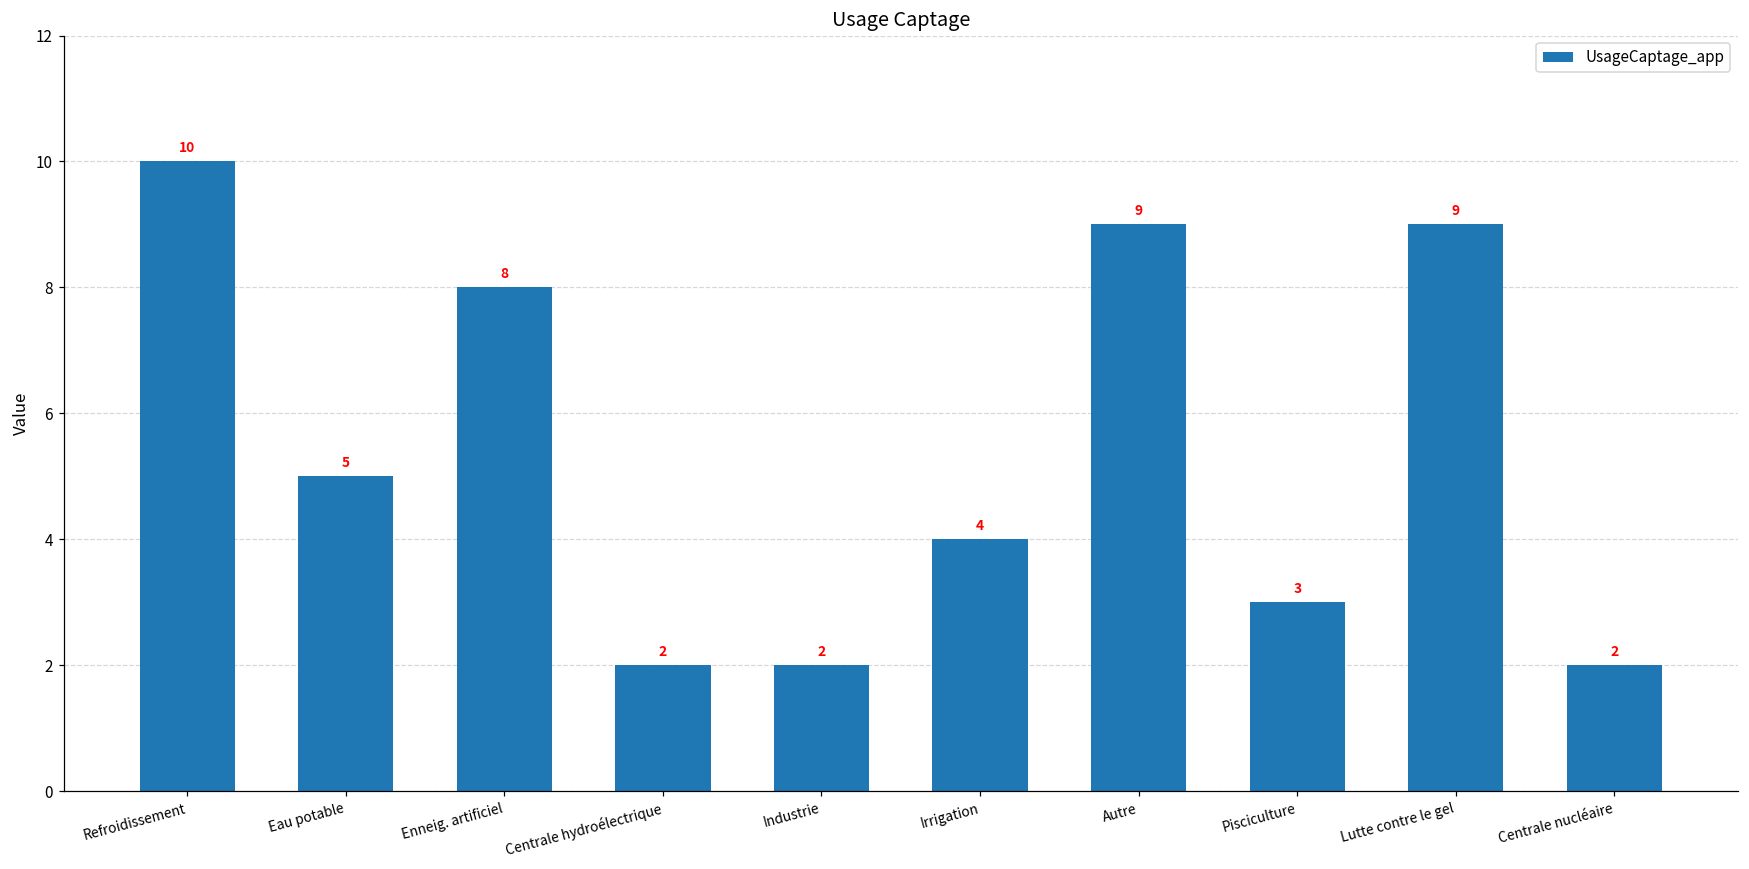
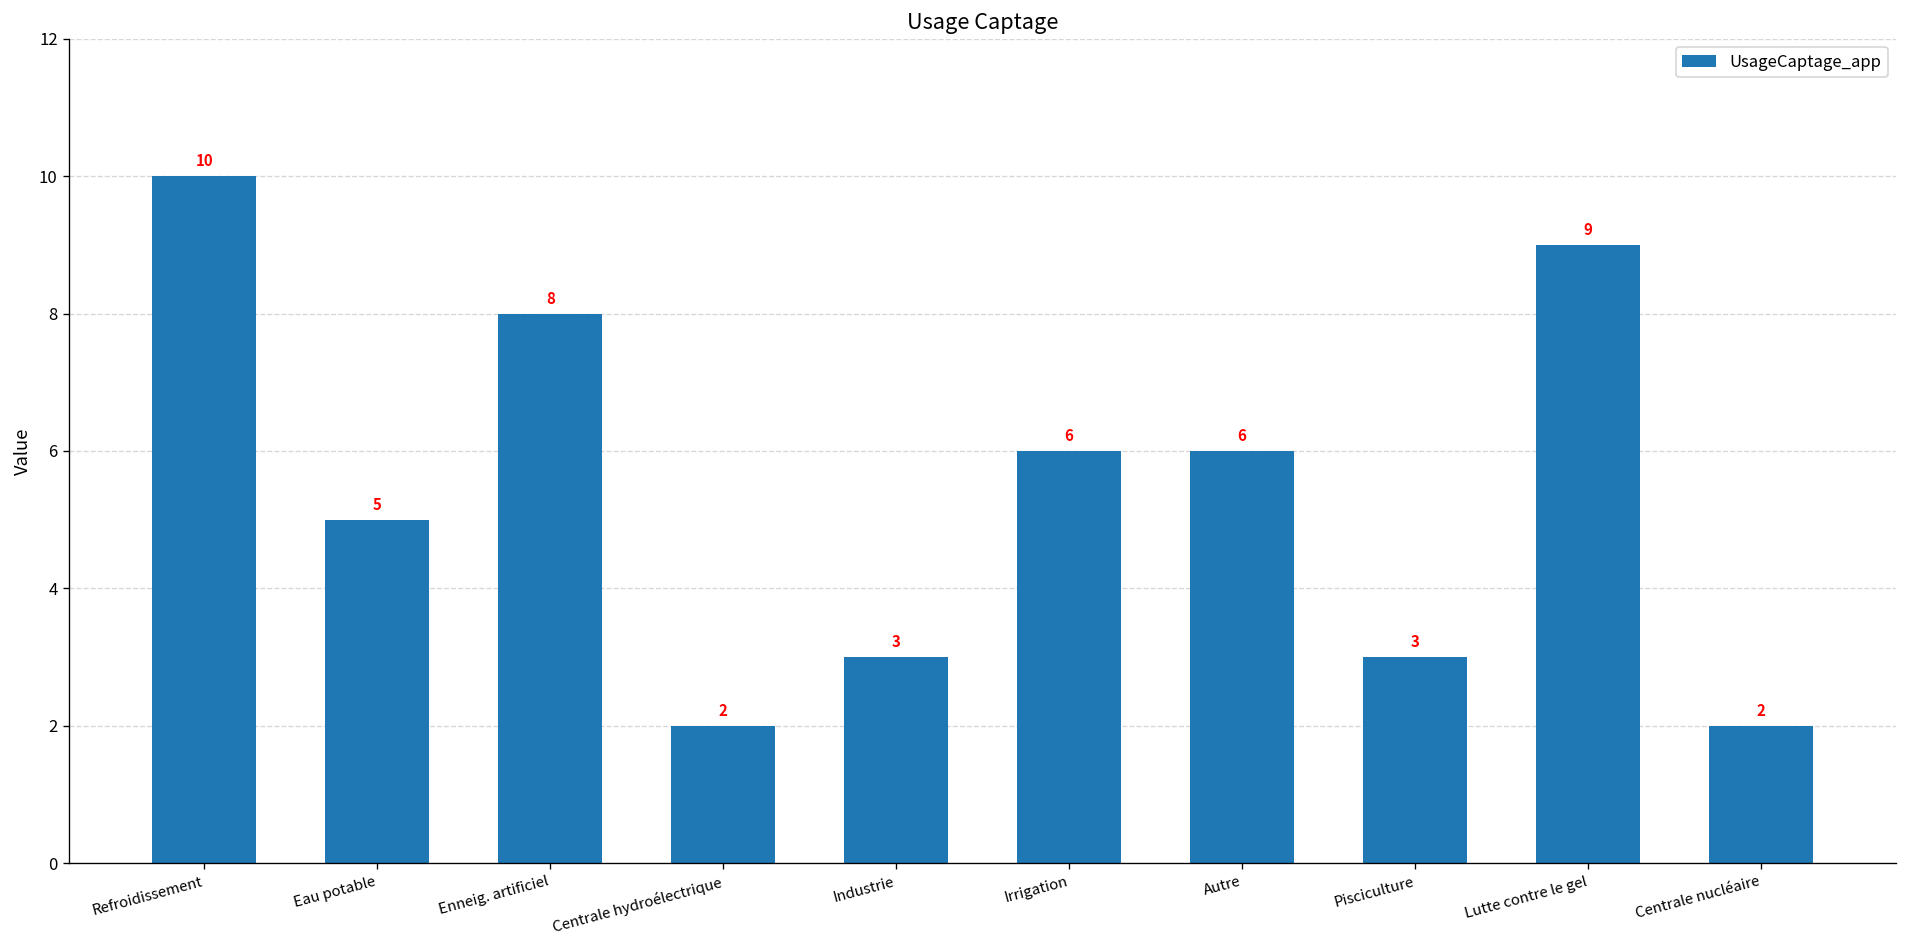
Industrie: 2 -> 3
Irrigation: 4 -> 6
Autre: 9 -> 6
